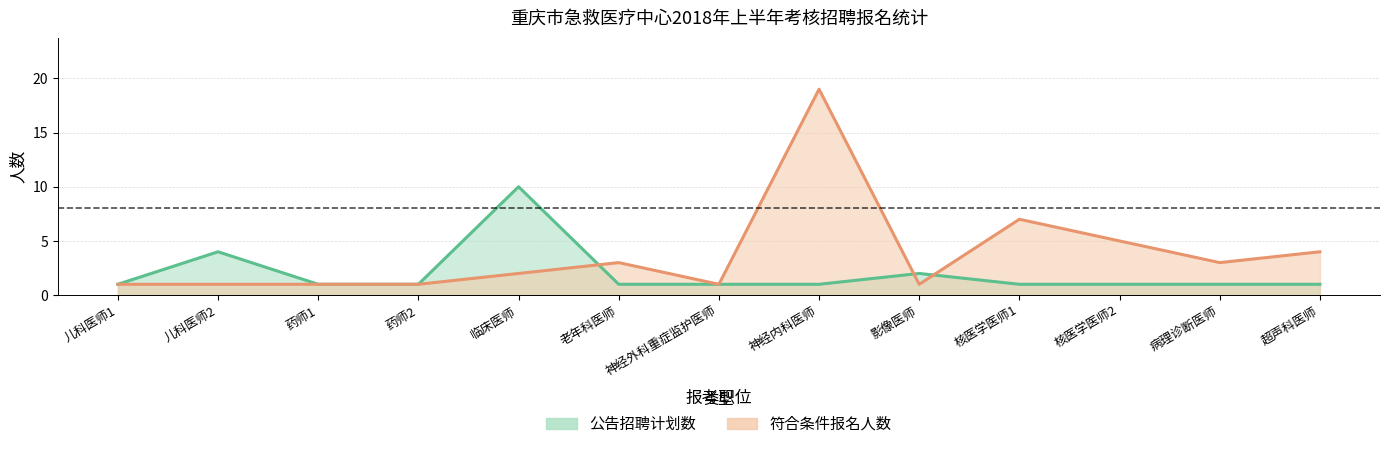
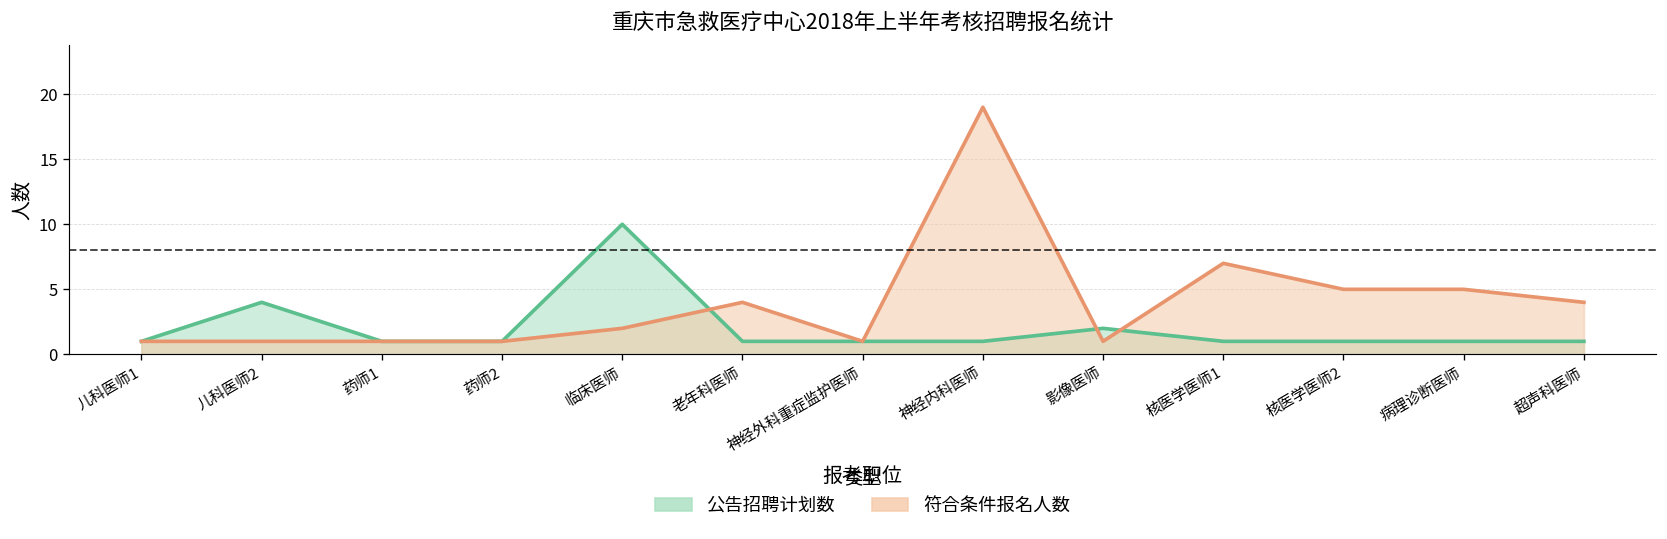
符合条件报名人数, 老年科医师: 3 -> 4
符合条件报名人数, 病理诊断医师: 3 -> 5
